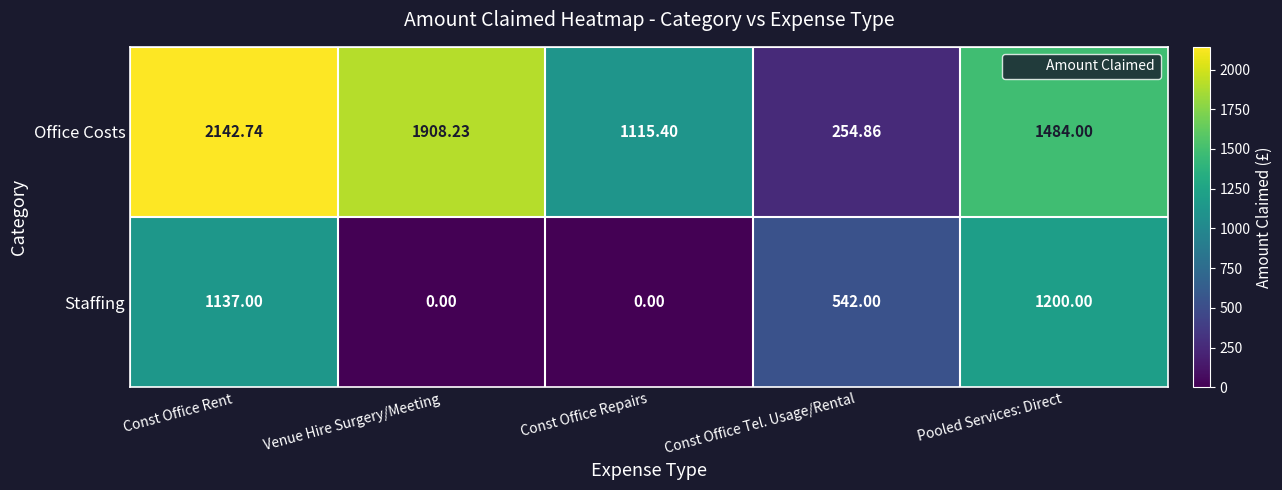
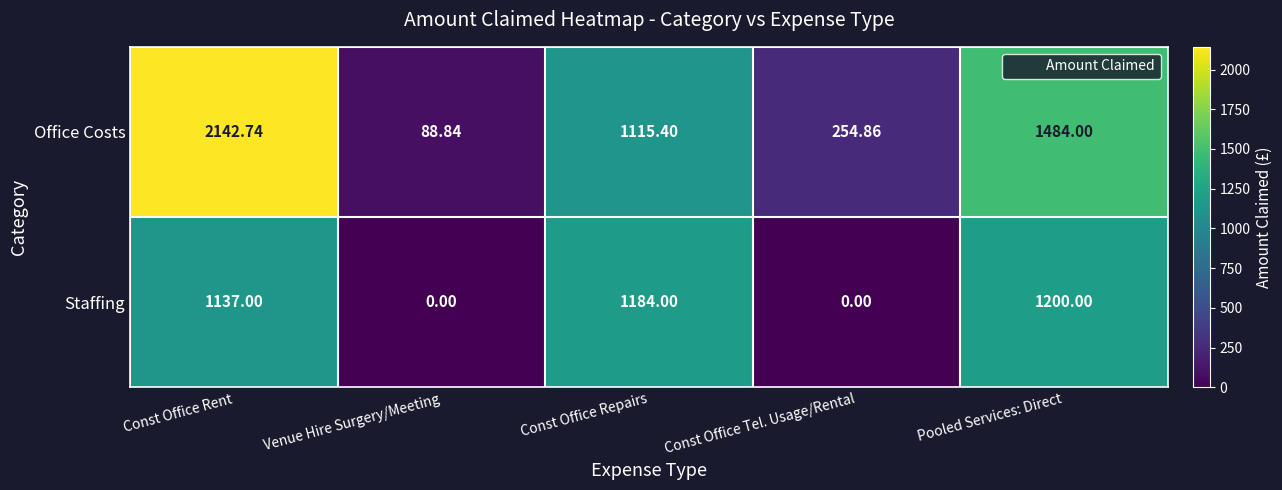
Office Costs, Venue Hire Surgery/Meeting: 1908.23 -> 88.84
Staffing, Const Office Repairs: 0.00 -> 1184.00
Staffing, Const Office Tel. Usage/Rental: 542.00 -> 0.00
